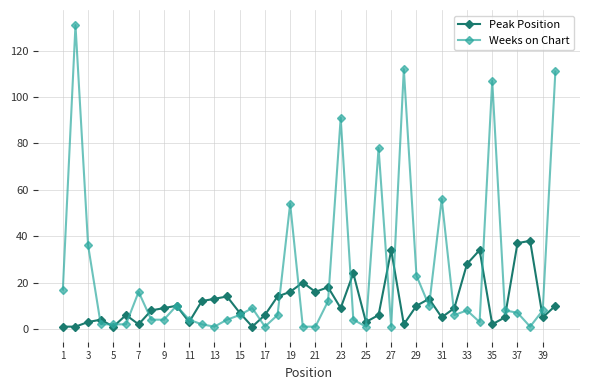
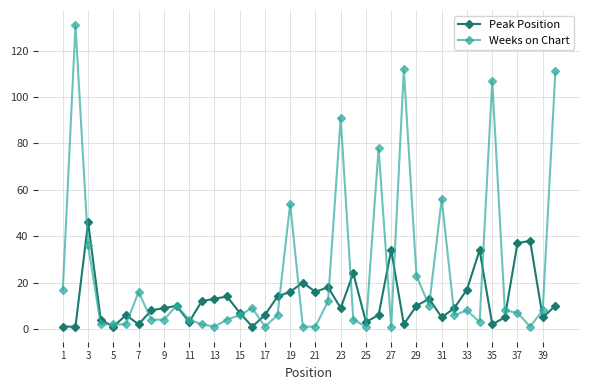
Peak Position, 3: 3 -> 46
Peak Position, 33: 28 -> 17
